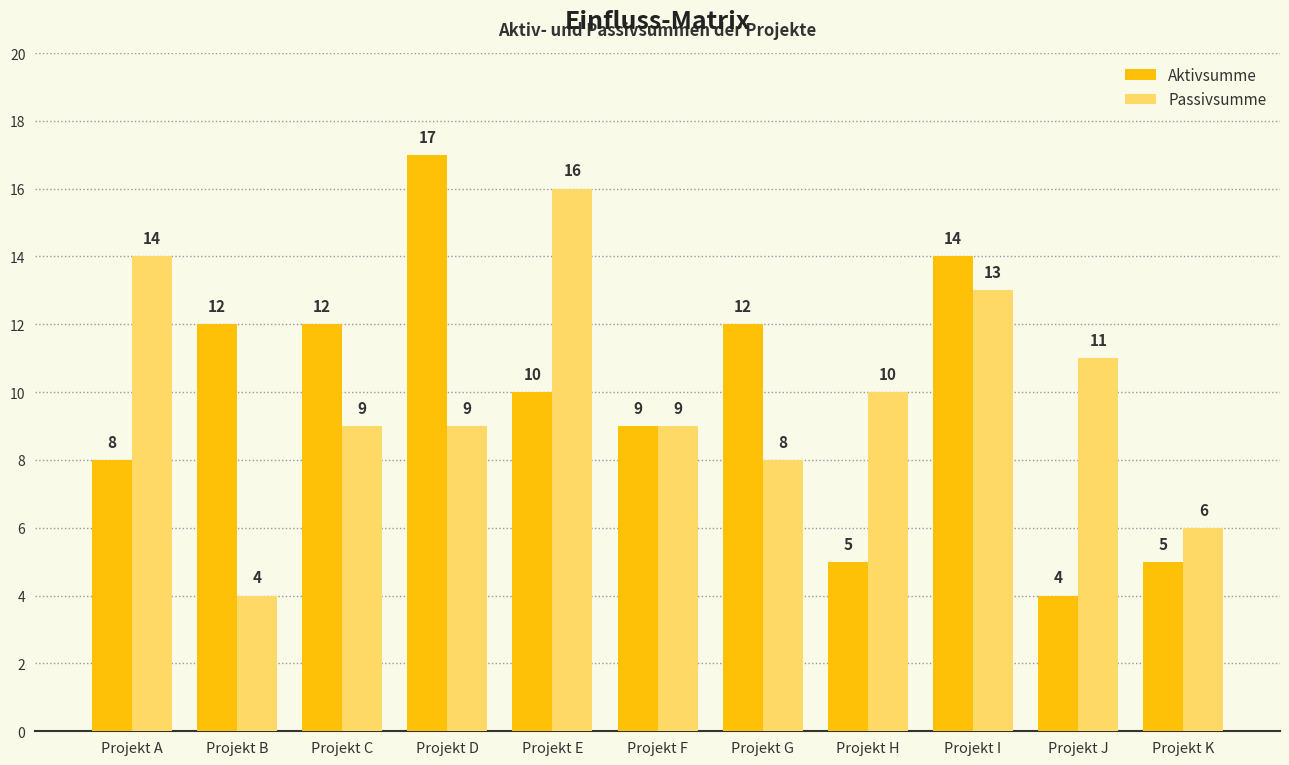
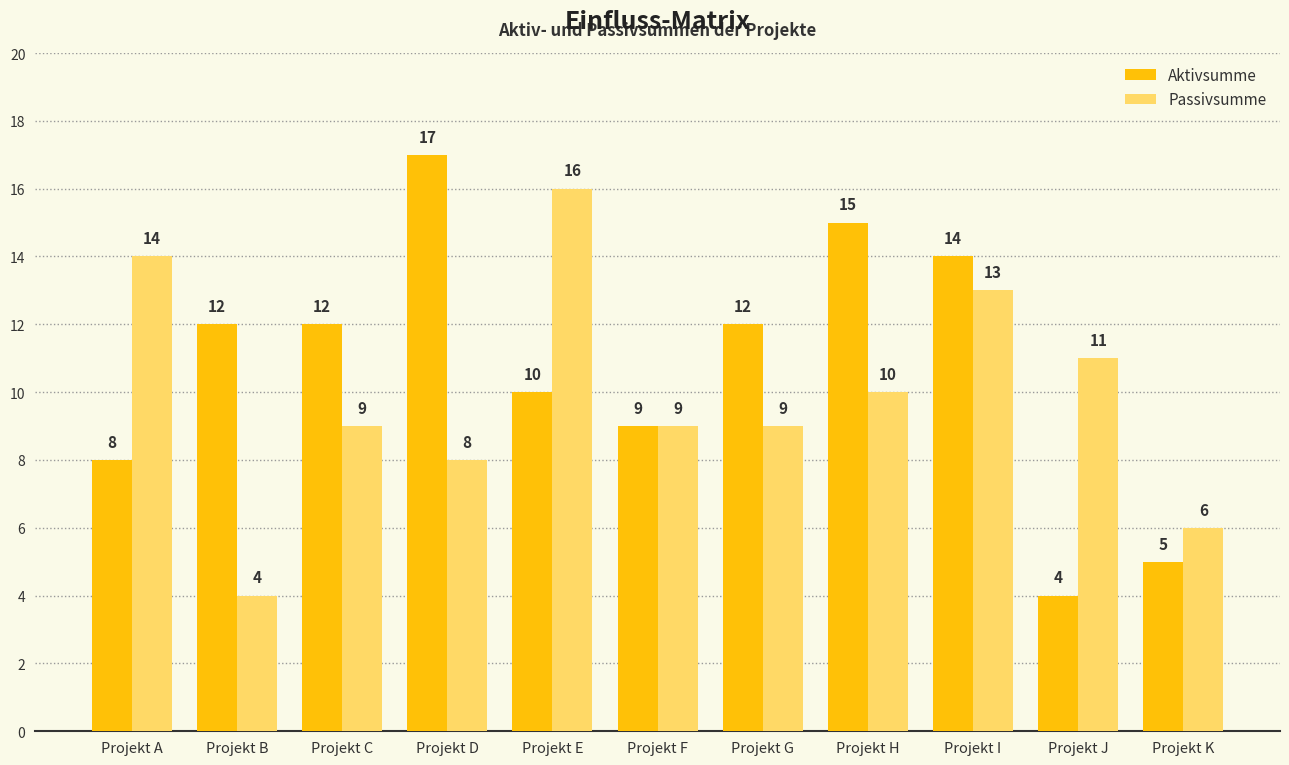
Passivsumme, Projekt D: 9 -> 8
Passivsumme, Projekt G: 8 -> 9
Aktivsumme, Projekt H: 5 -> 15
